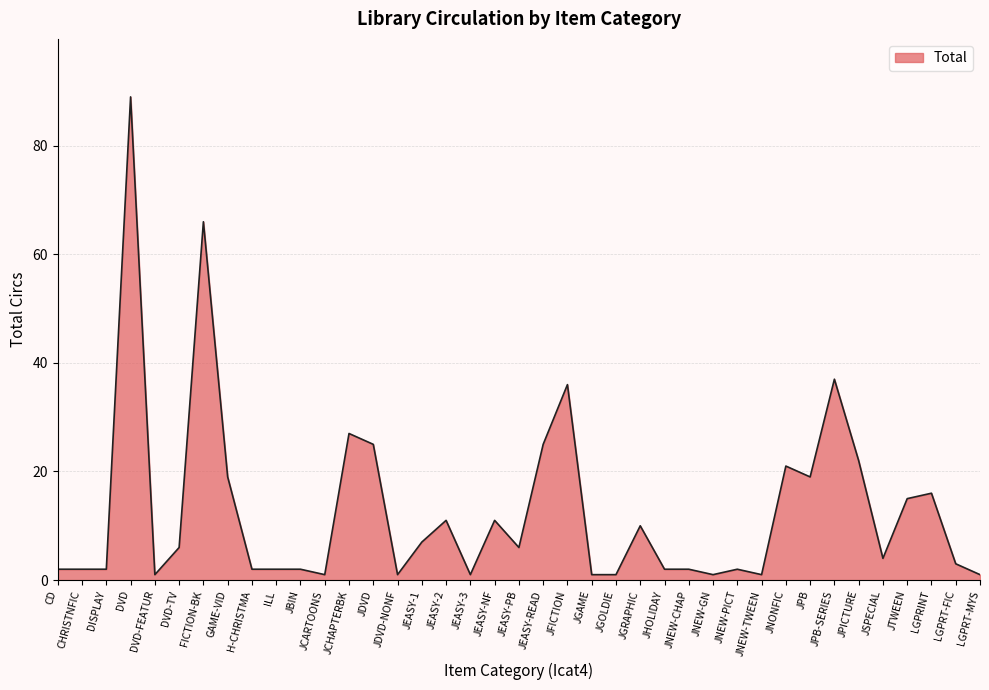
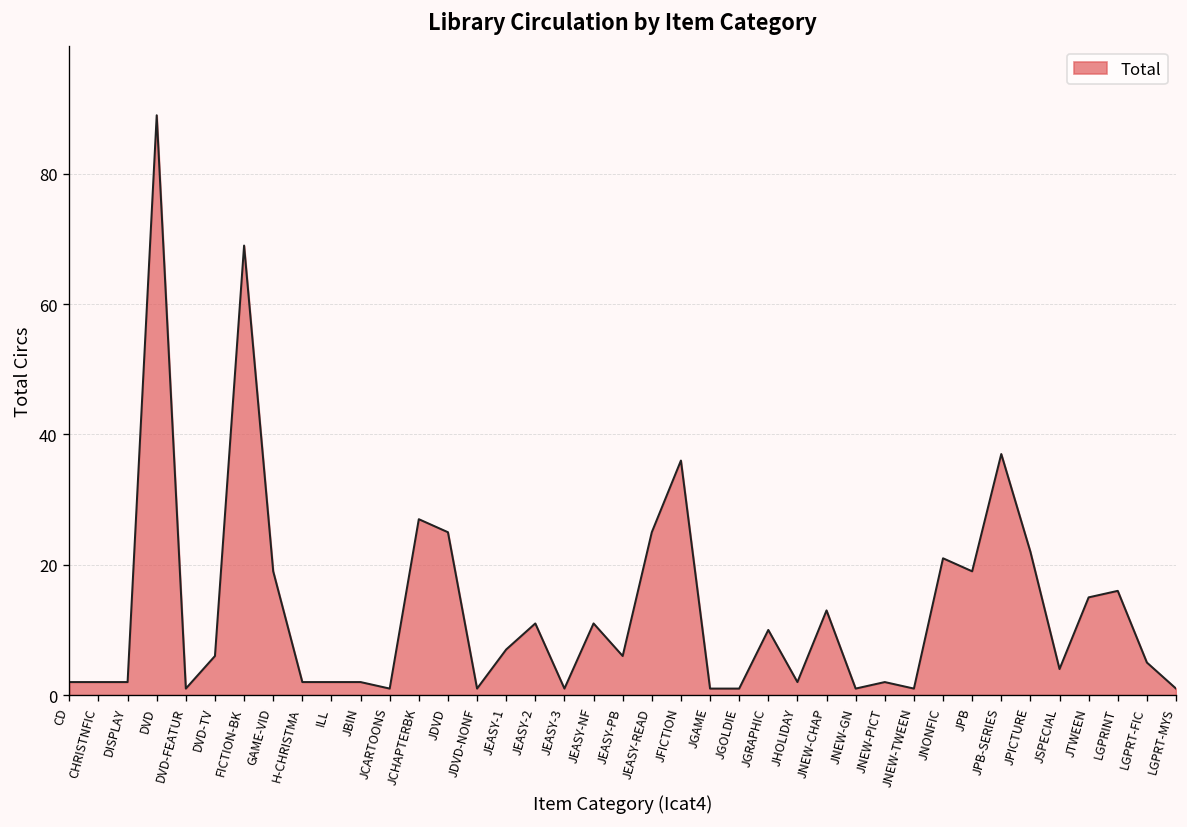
FICTION-BK: 66 -> 69
JNEW-CHAP: 2 -> 13
LGPRT-FIC: 3 -> 5
